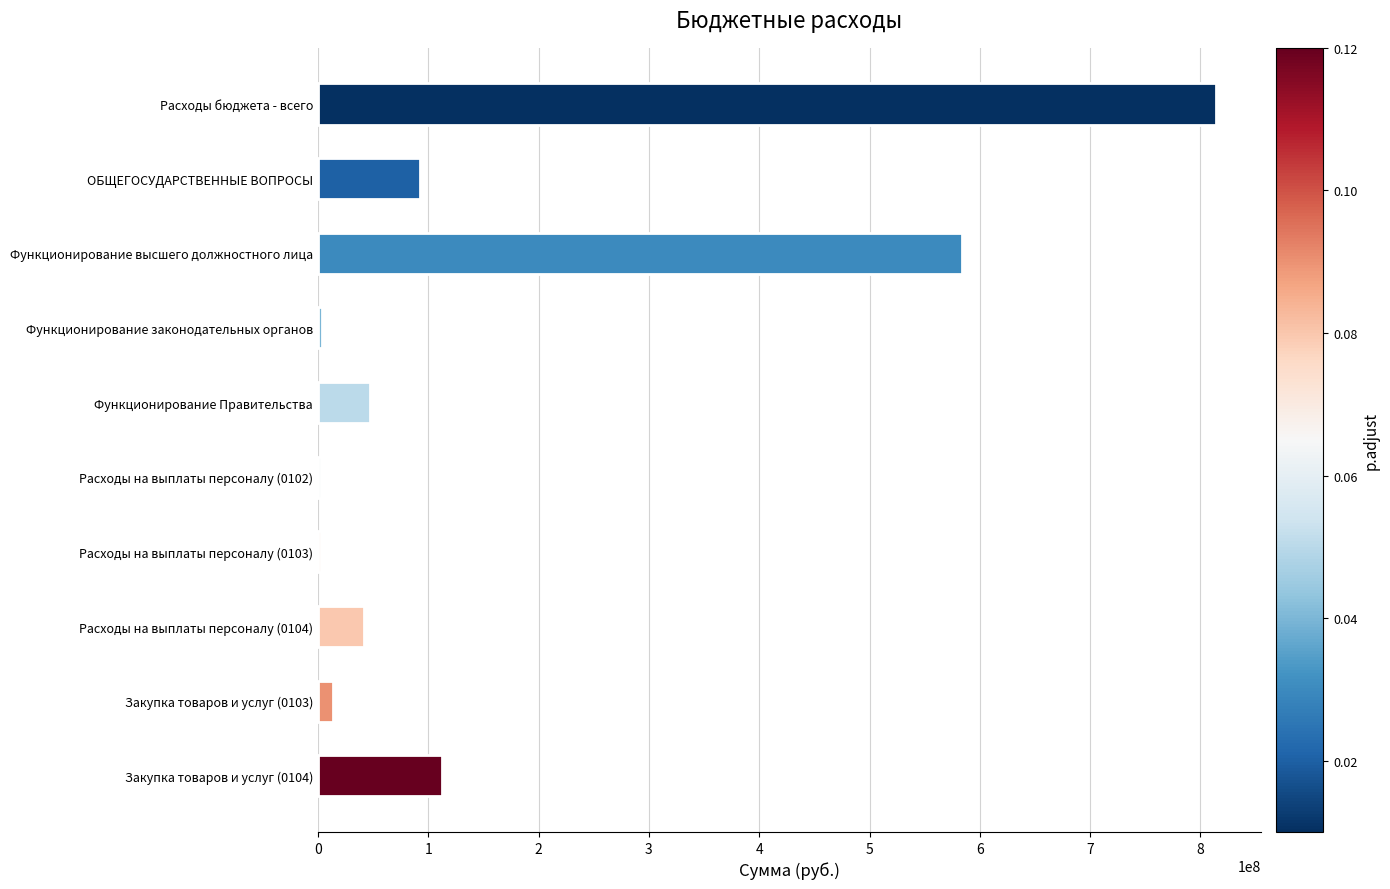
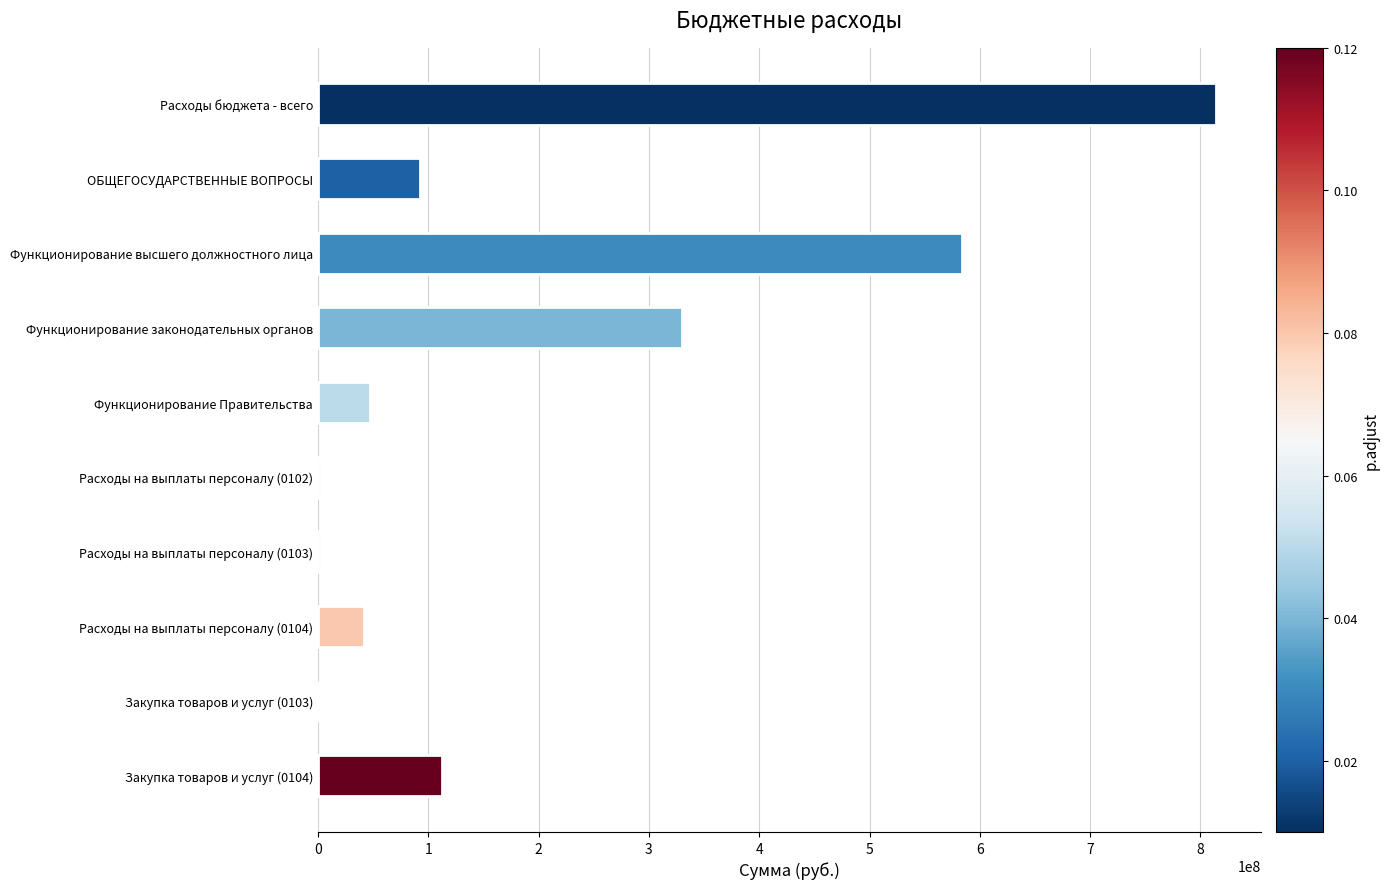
Функционирование законодательных органов: 3000000 -> 330000000
Закупка товаров и услуг (0103): 14000000 -> 0
